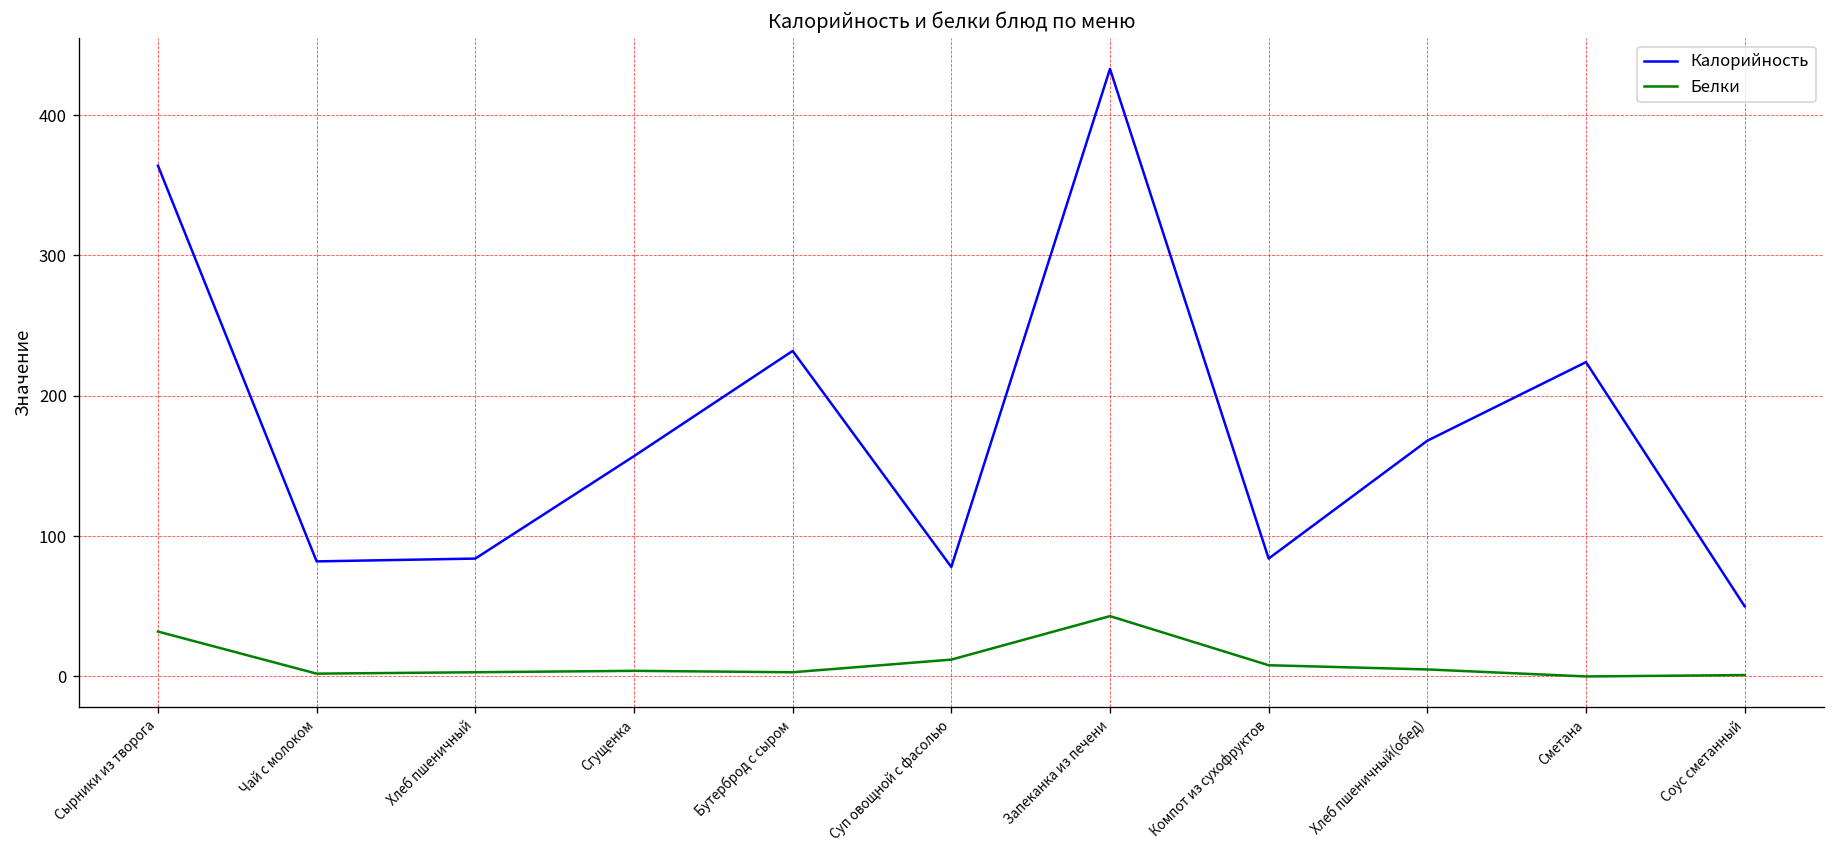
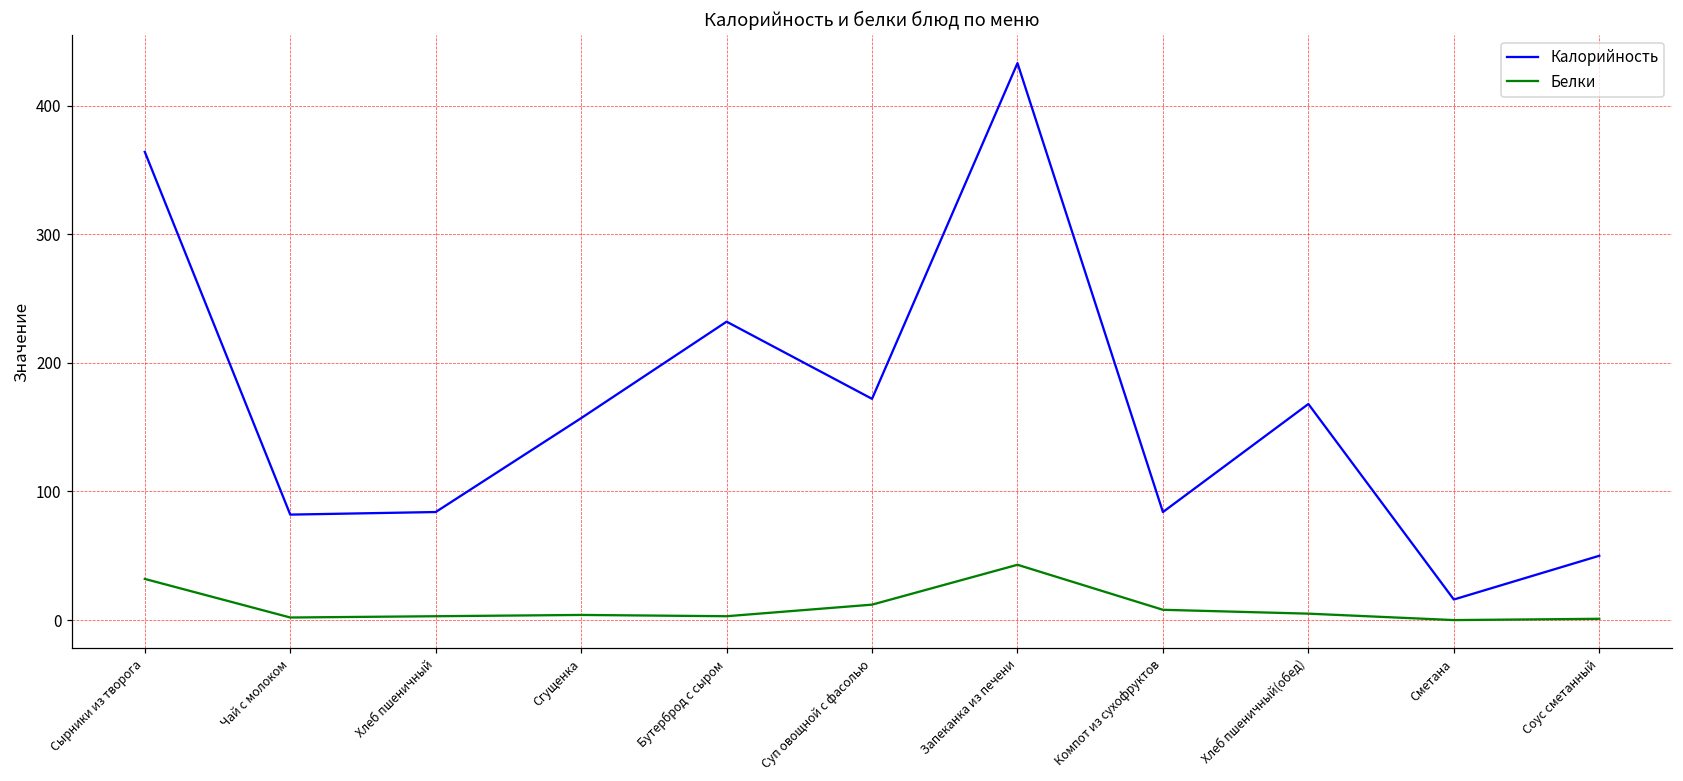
Калорийность, Суп овощной с фасолью: 78 -> 172
Калорийность, Сметана: 224 -> 16
